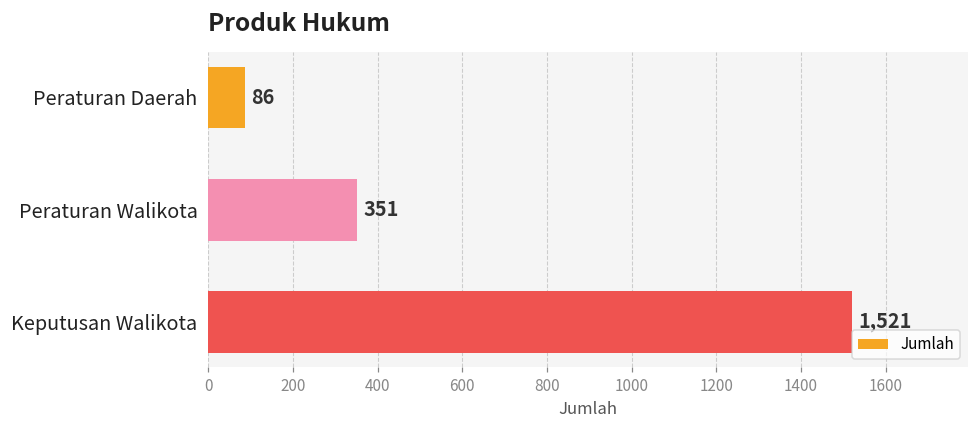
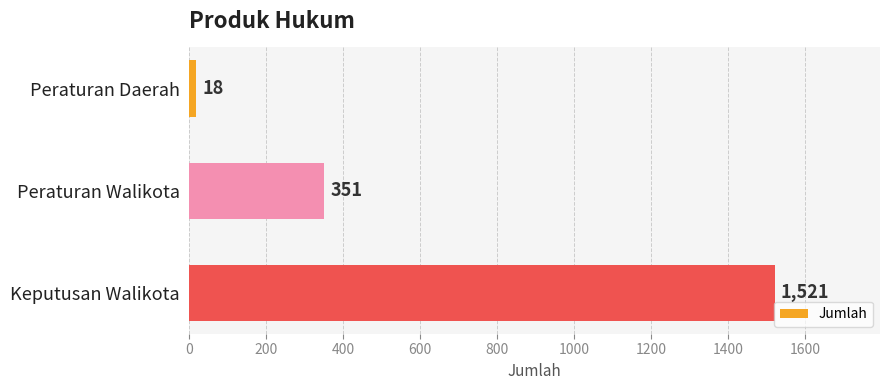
Peraturan Daerah: 86 -> 18
